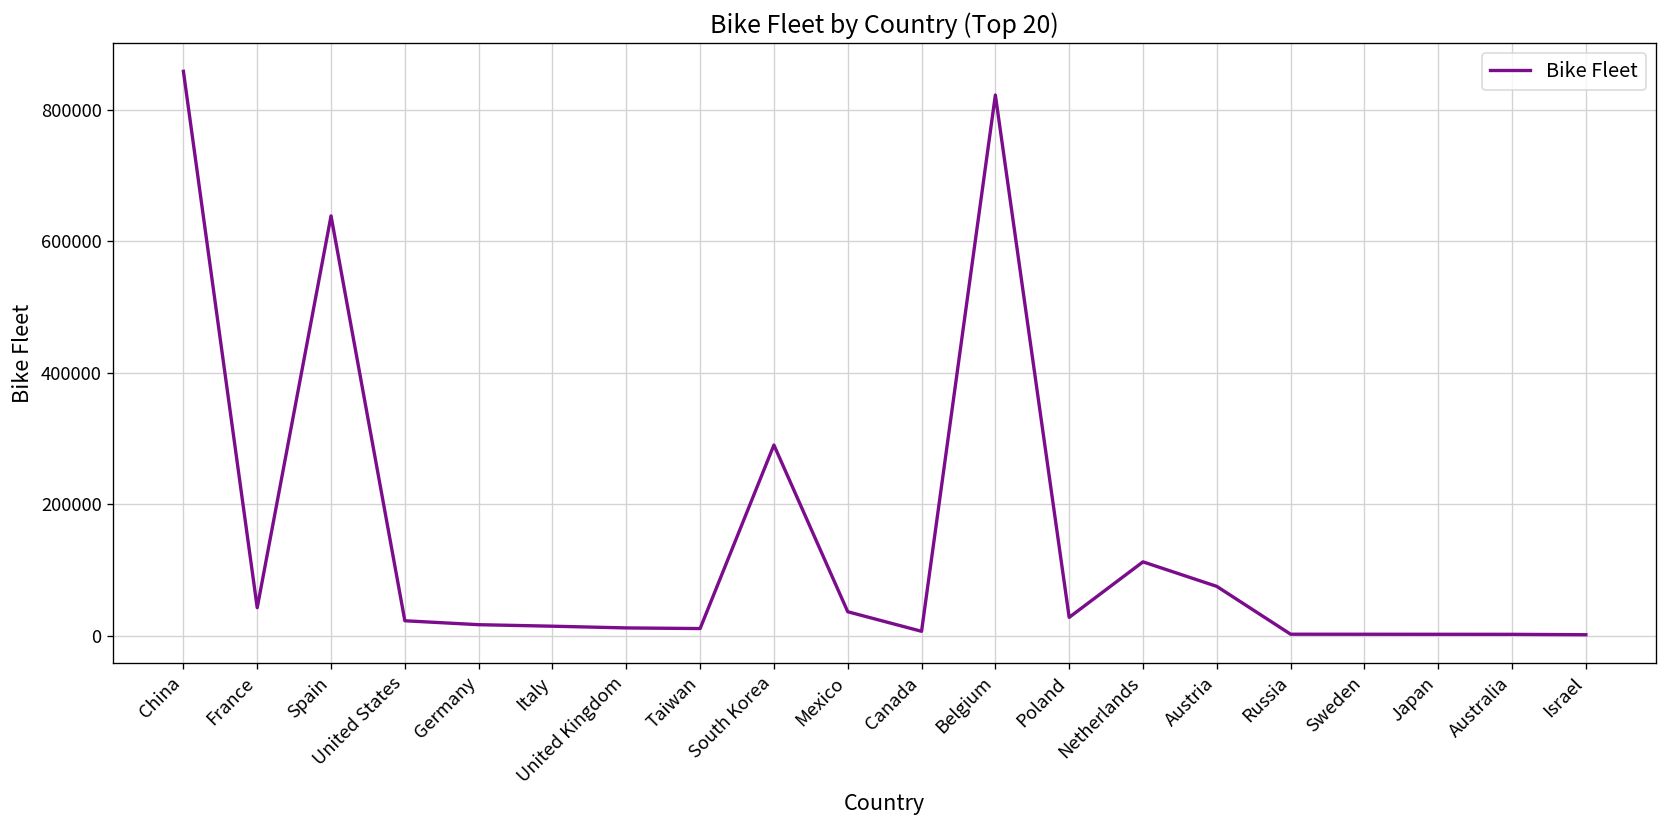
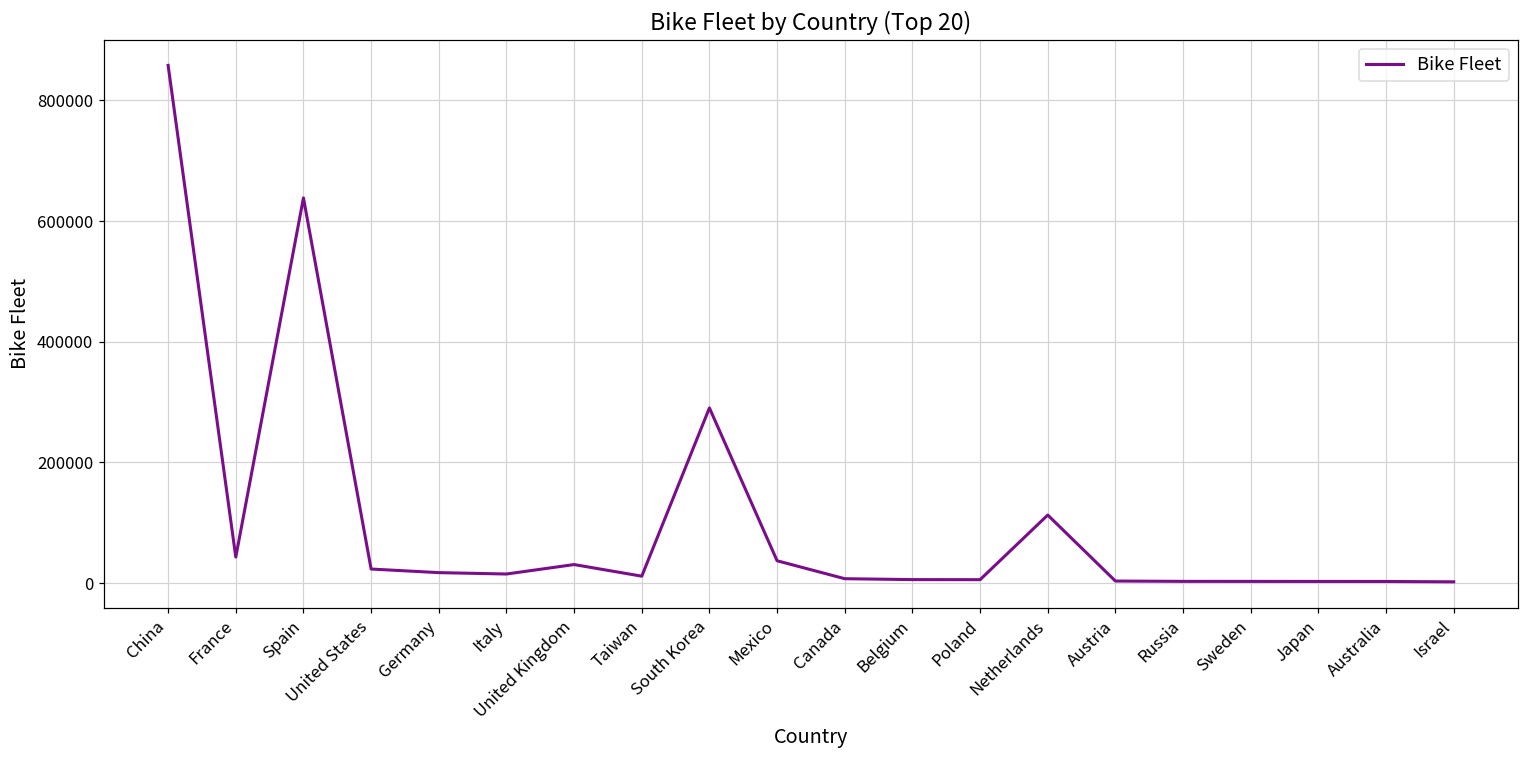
United Kingdom: 10000 -> 30000
Belgium: 820000 -> 10000
Poland: 30000 -> 10000
Austria: 80000 -> 0
